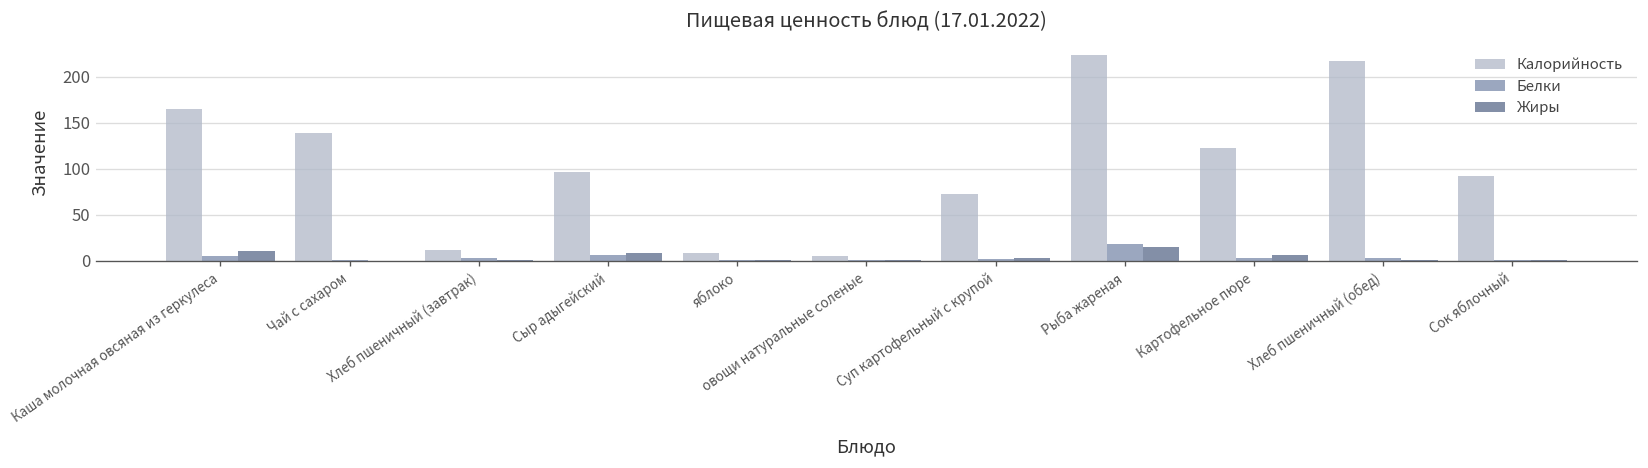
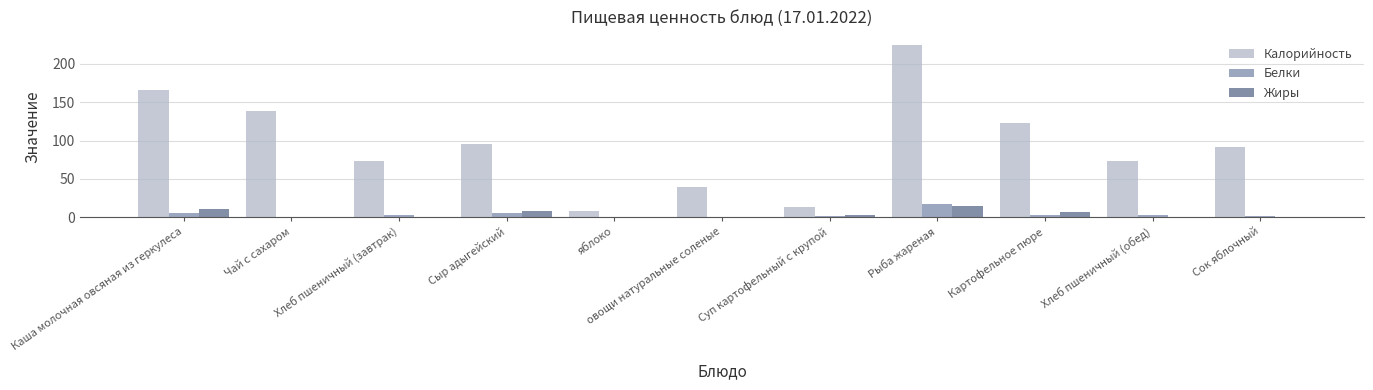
Калорийность, Хлеб пшеничный (завтрак): 10 -> 70
Калорийность, овощи натуральные соленые: 10 -> 40
Калорийность, Суп картофельный с крупой: 70 -> 10
Калорийность, Хлеб пшеничный (обед): 220 -> 70
